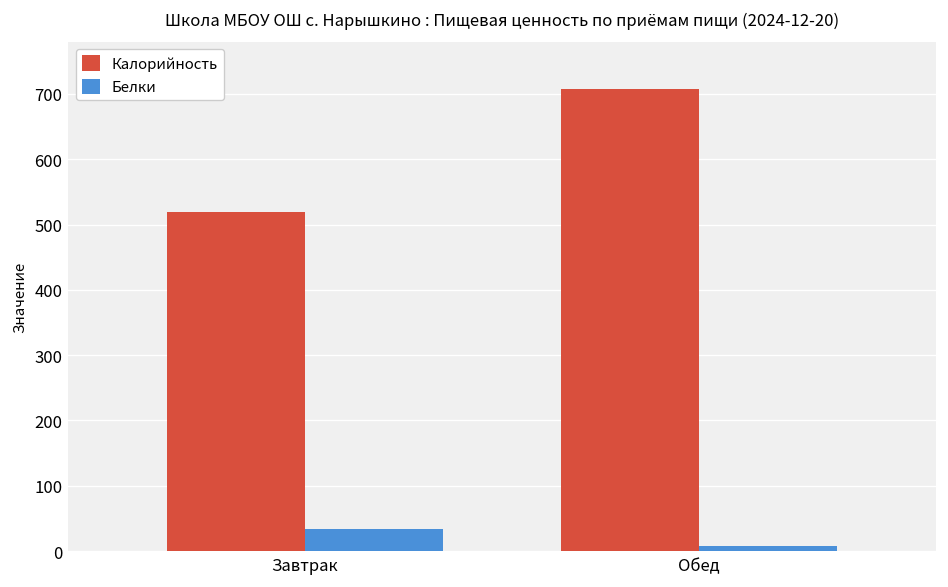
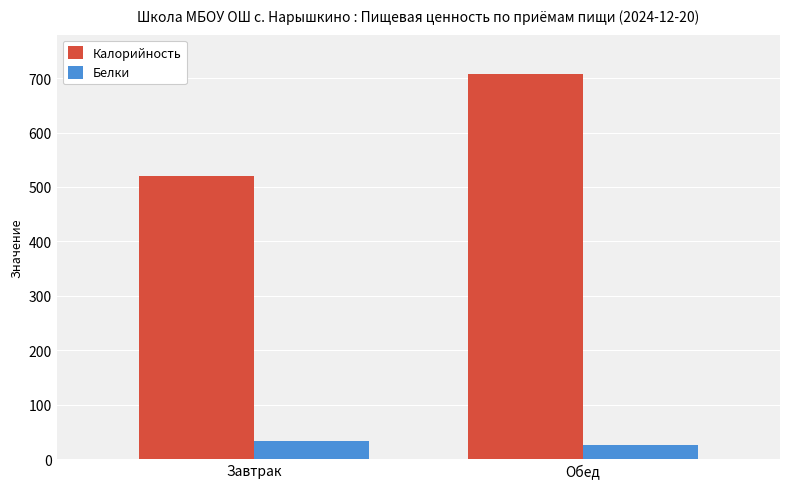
Белки, Обед: 10 -> 30
